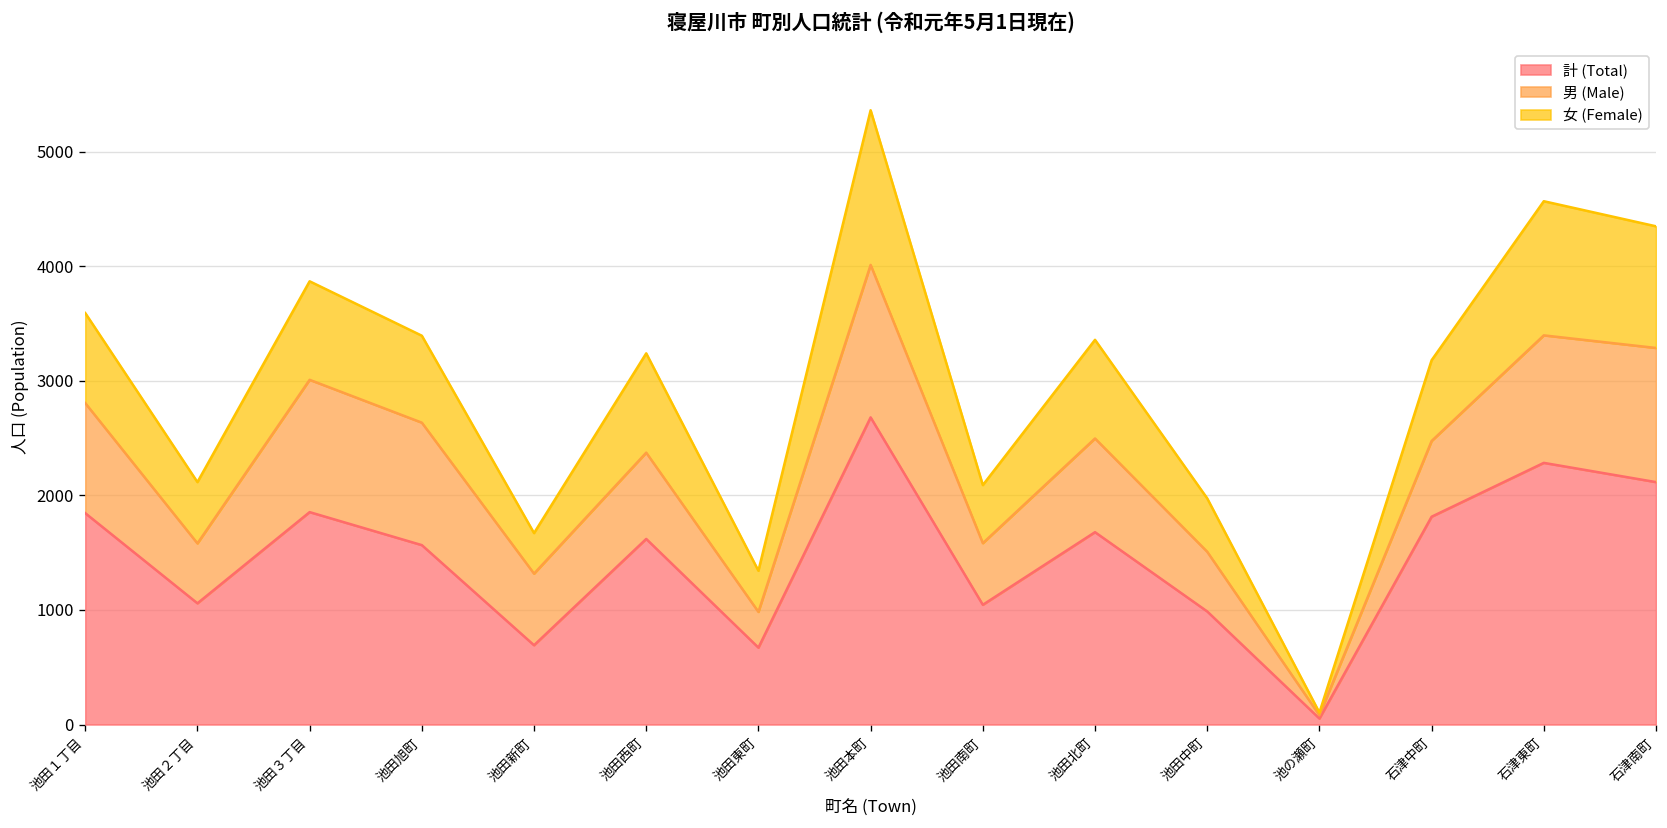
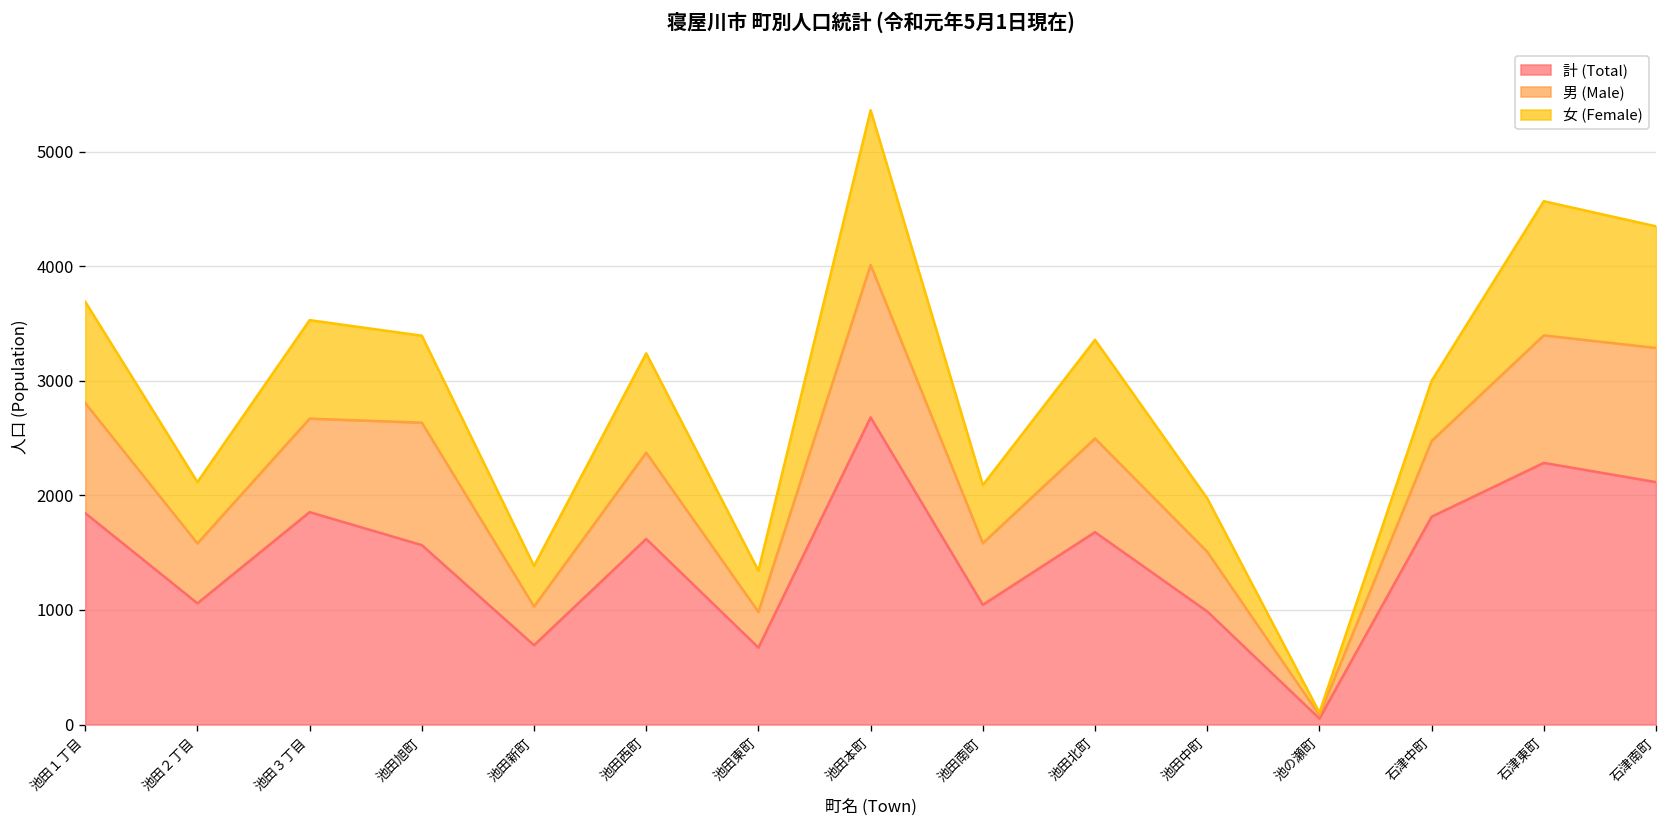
女 (Female), 池田１丁目: 800 -> 900
男 (Male), 池田３丁目: 1200 -> 800
男 (Male), 池田新町: 600 -> 300
女 (Female), 石津中町: 700 -> 500
